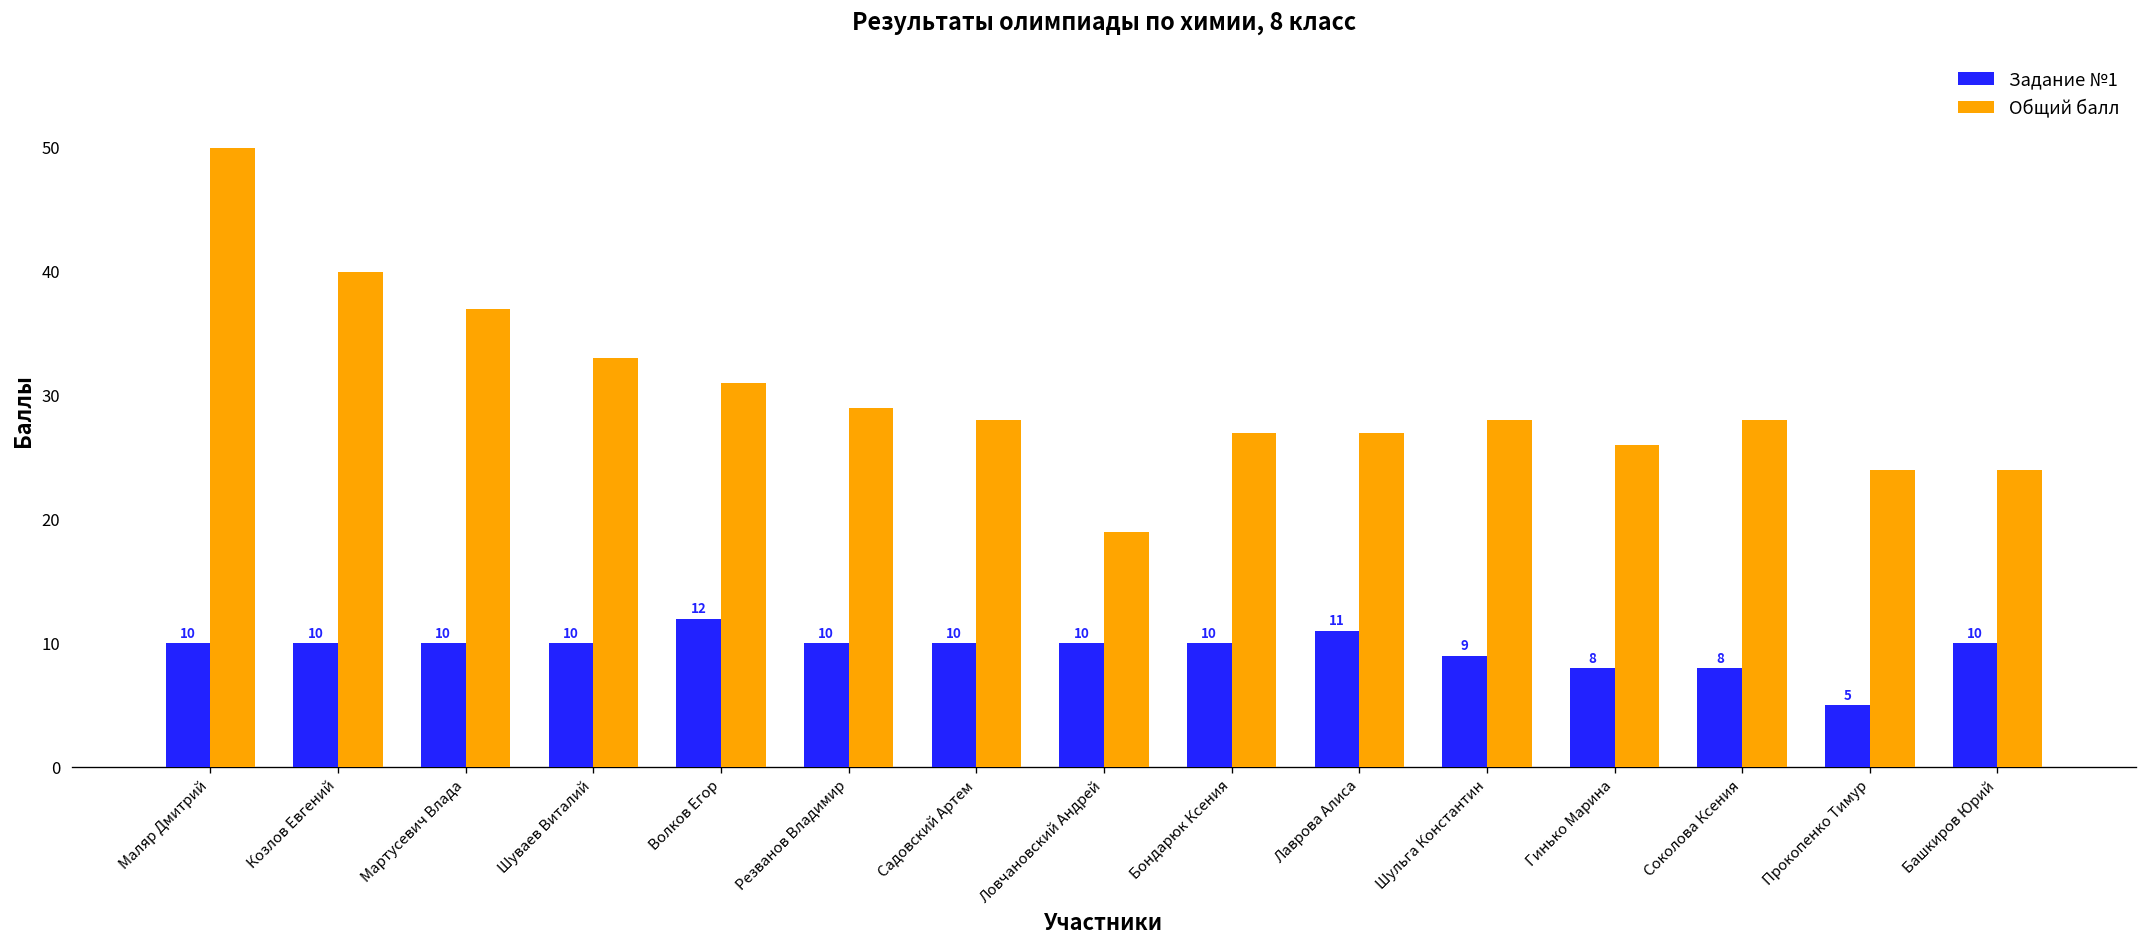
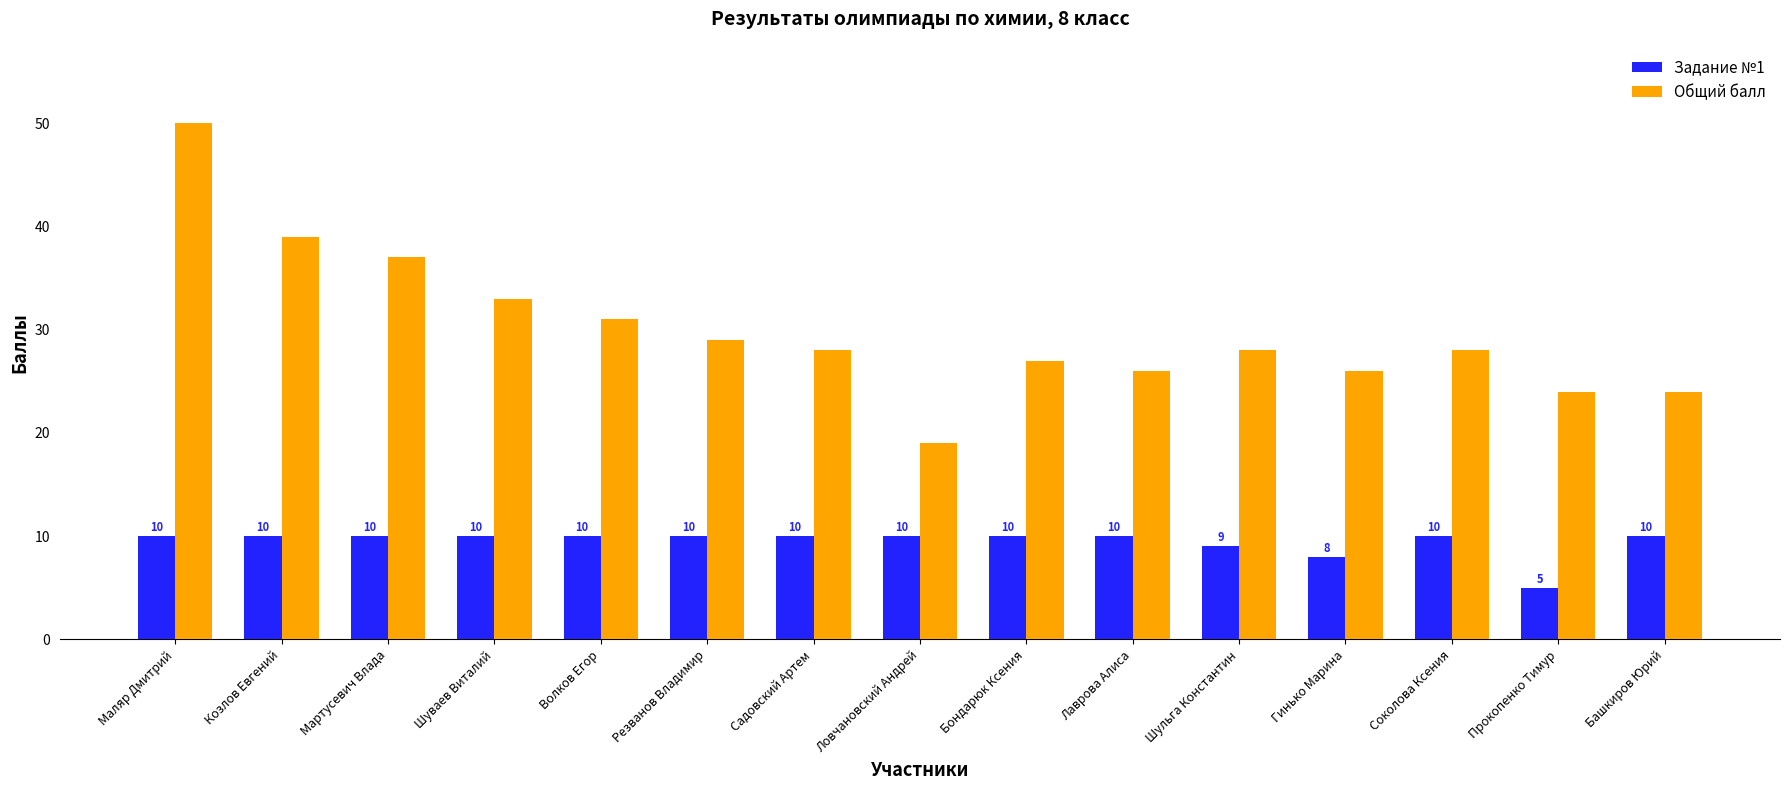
Общий балл, Козлов Евгений: 40 -> 39
Задание №1, Волков Егор: 12 -> 10
Задание №1, Лаврова Алиса: 11 -> 10
Общий балл, Лаврова Алиса: 27 -> 26
Задание №1, Соколова Ксения: 8 -> 10
